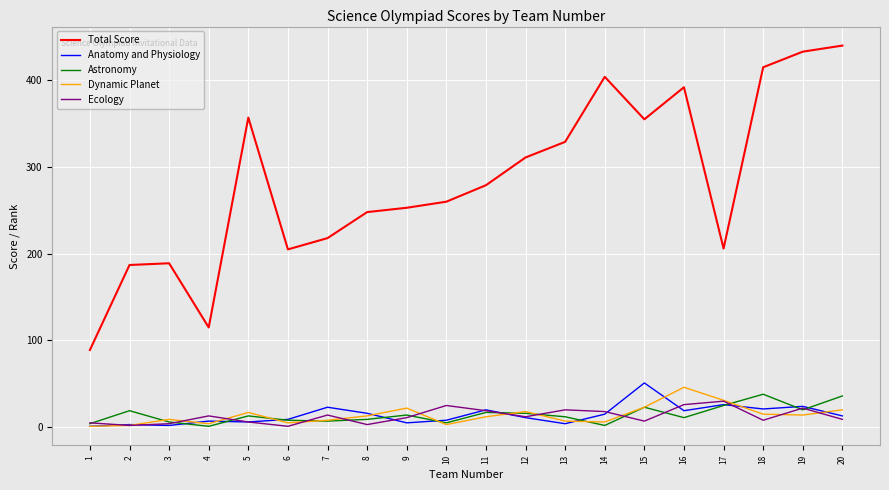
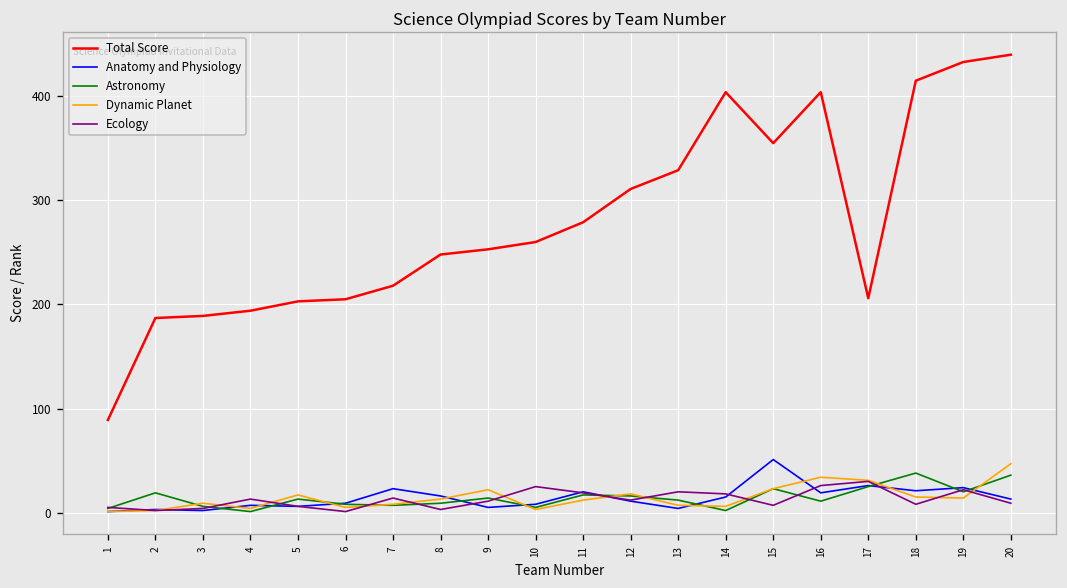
Total Score, 4: 120 -> 190
Total Score, 5: 360 -> 200
Total Score, 16: 390 -> 400
Dynamic Planet, 16: 50 -> 30
Dynamic Planet, 20: 20 -> 50
